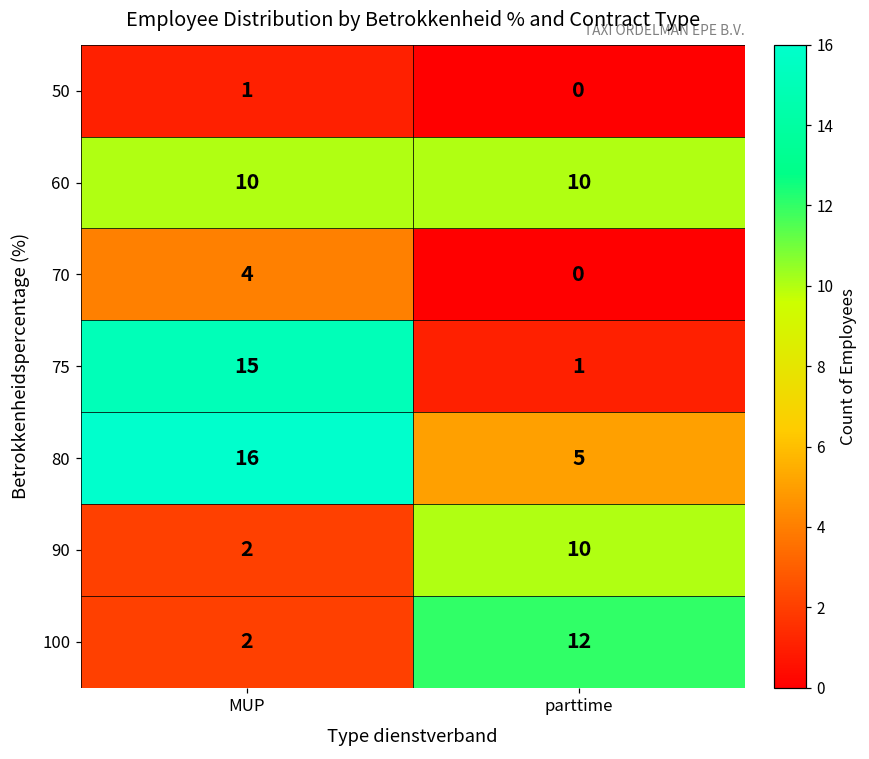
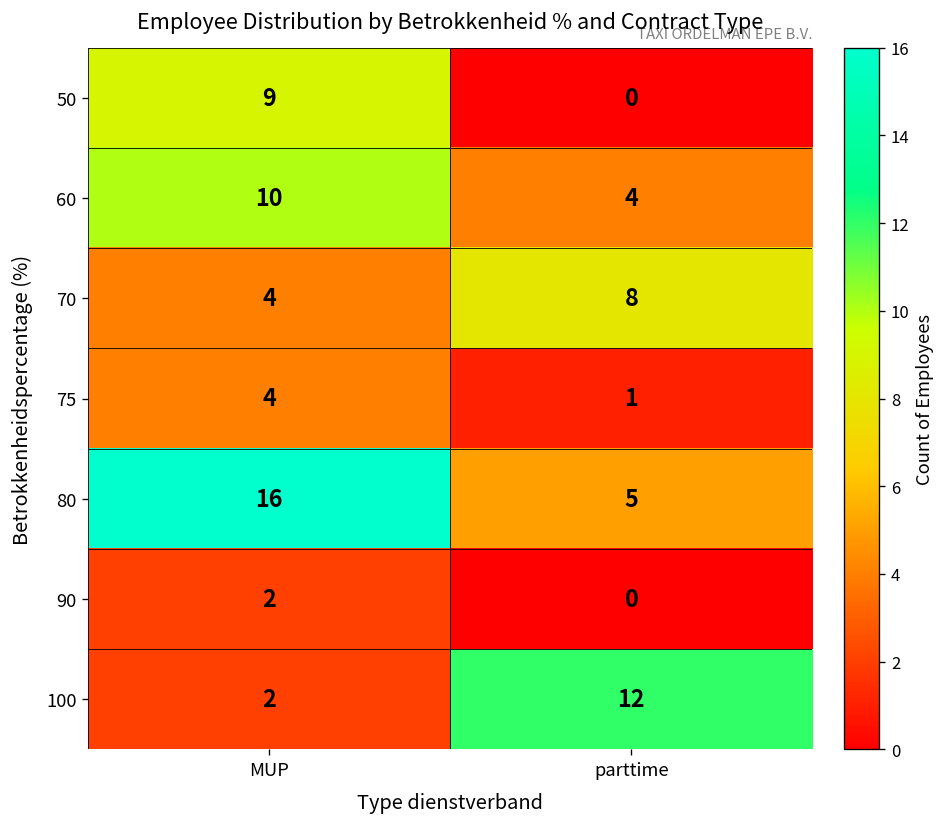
50, MUP: 1 -> 9
60, parttime: 10 -> 4
70, parttime: 0 -> 8
75, MUP: 15 -> 4
90, parttime: 10 -> 0
